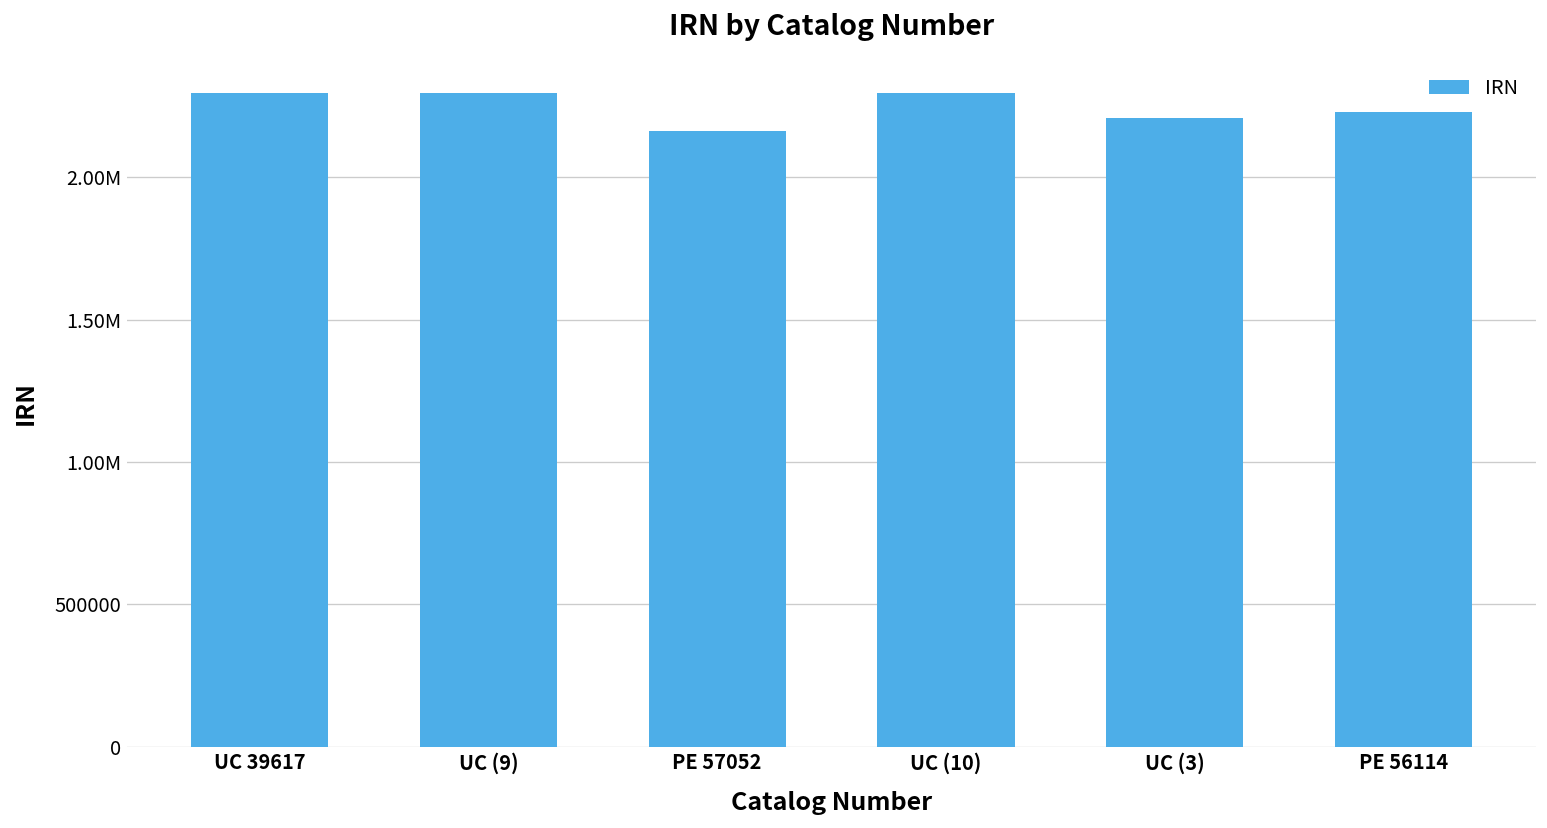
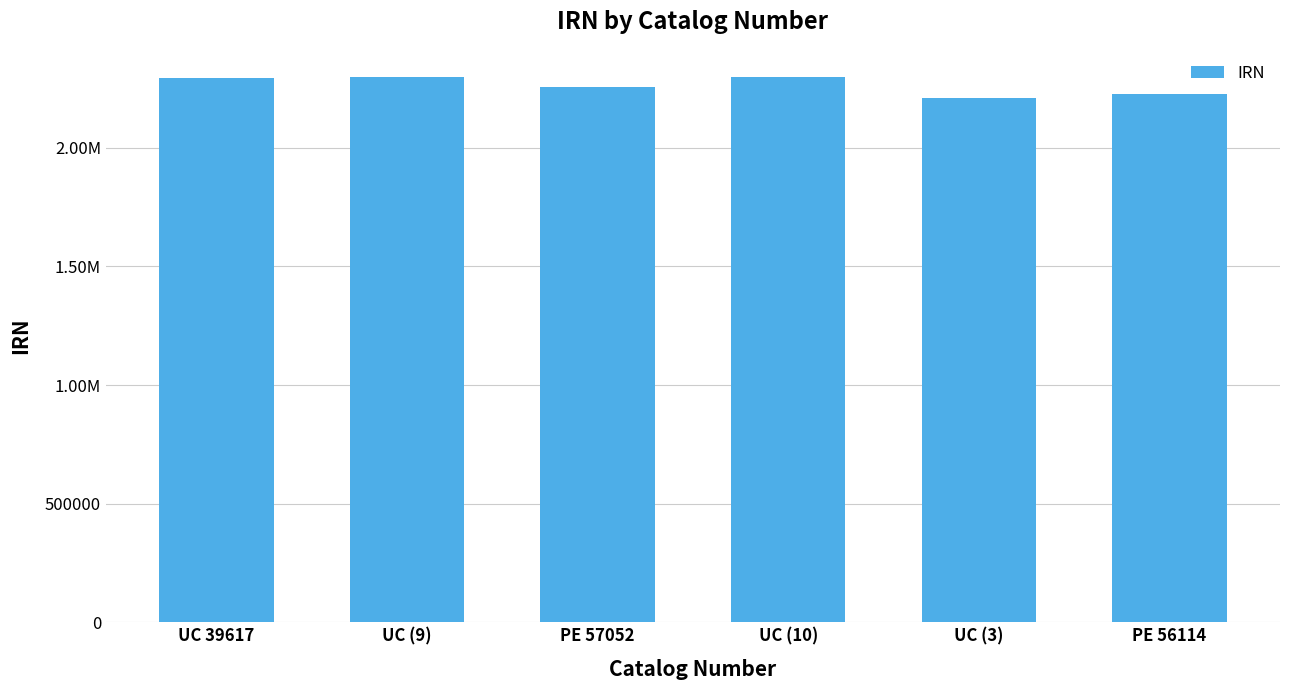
PE 57052: 2160000 -> 2260000
